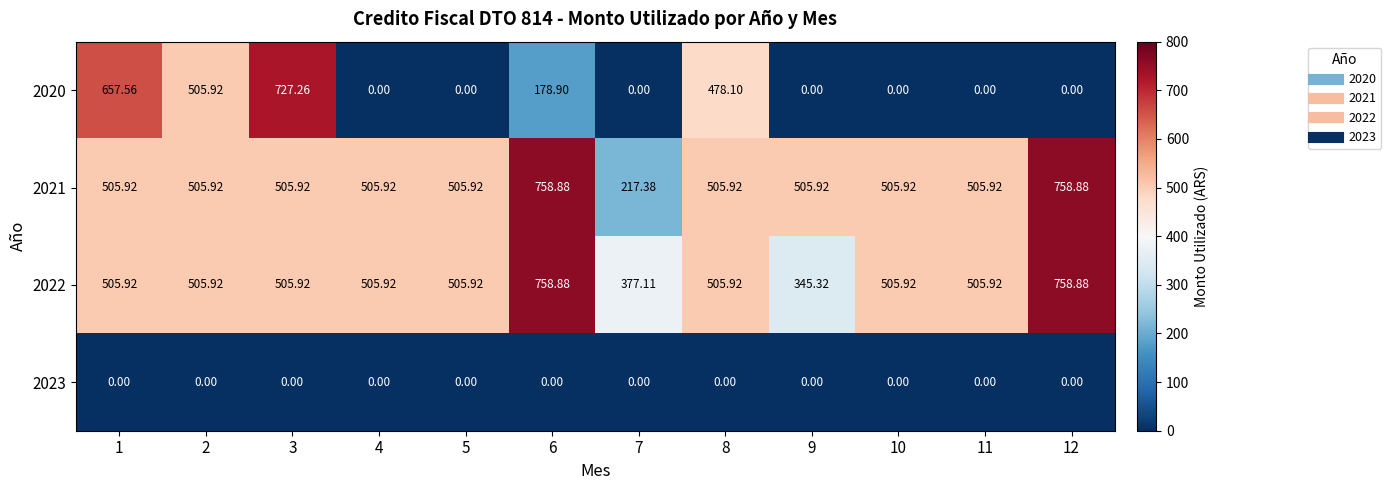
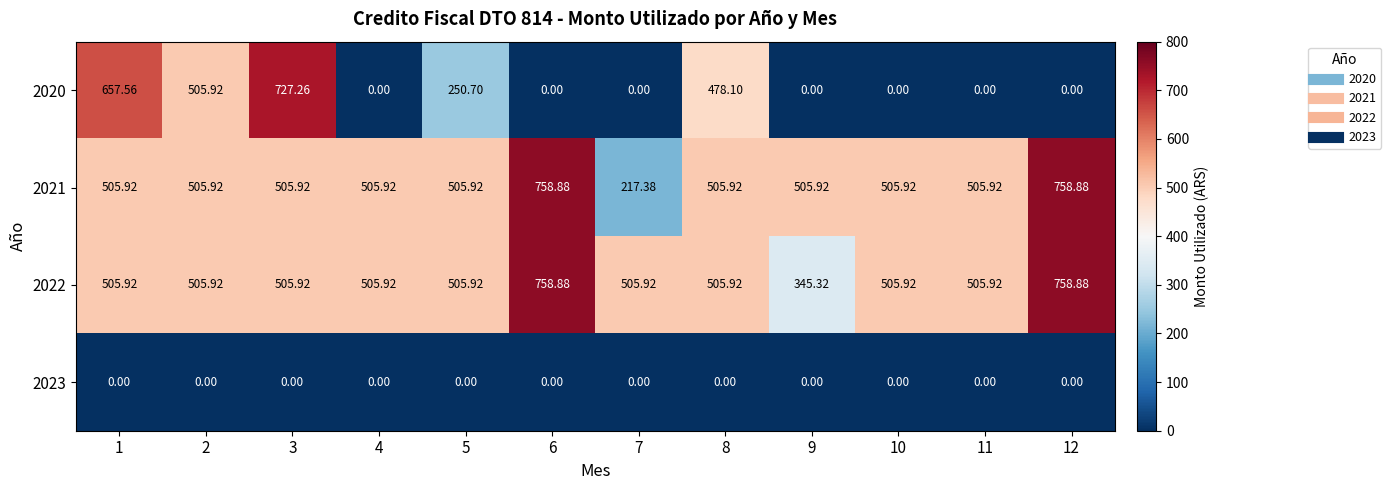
2020, 5: 0.00 -> 250.70
2020, 6: 178.90 -> 0.00
2022, 7: 377.11 -> 505.92
